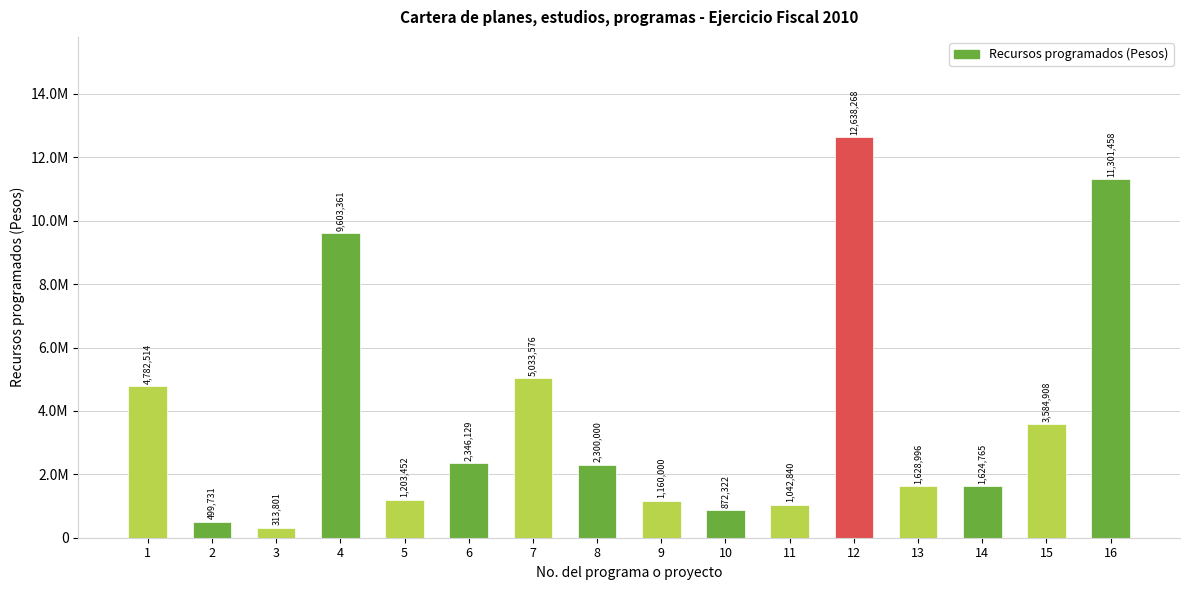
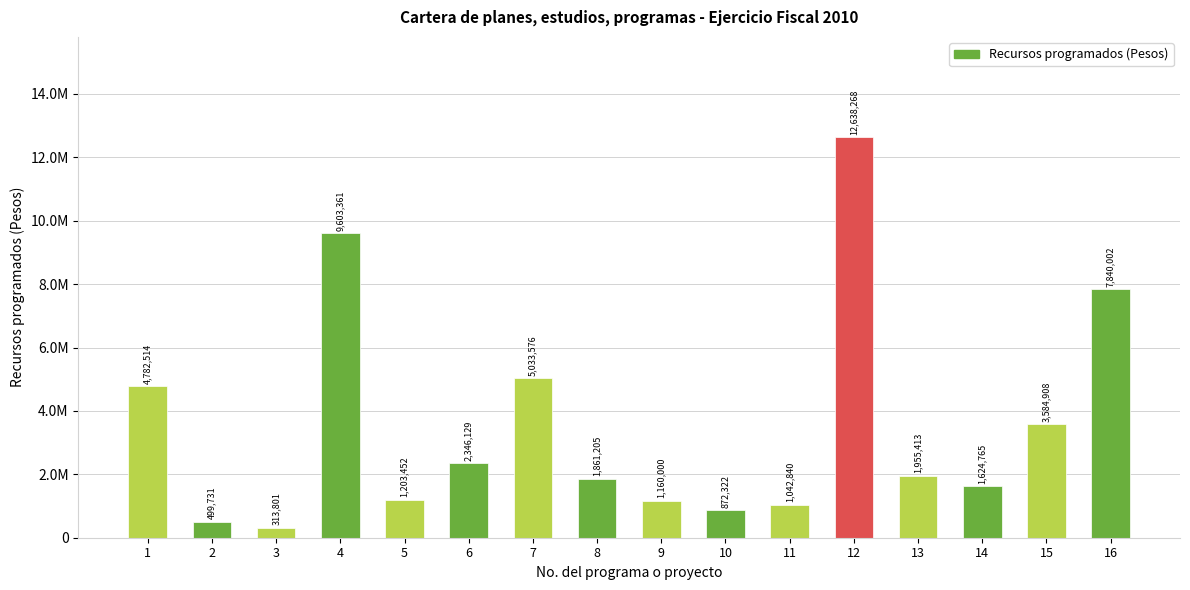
8: 2,300,000 -> 1,861,205
13: 1,628,996 -> 1,955,413
16: 11,301,458 -> 7,840,002
